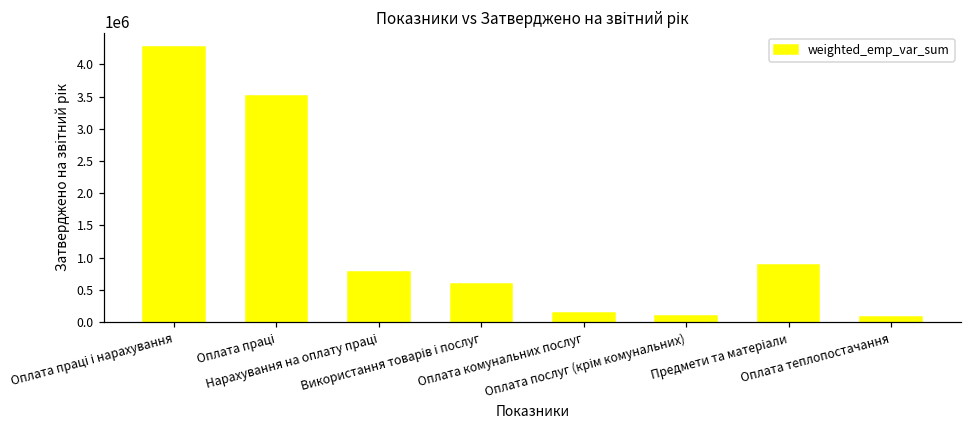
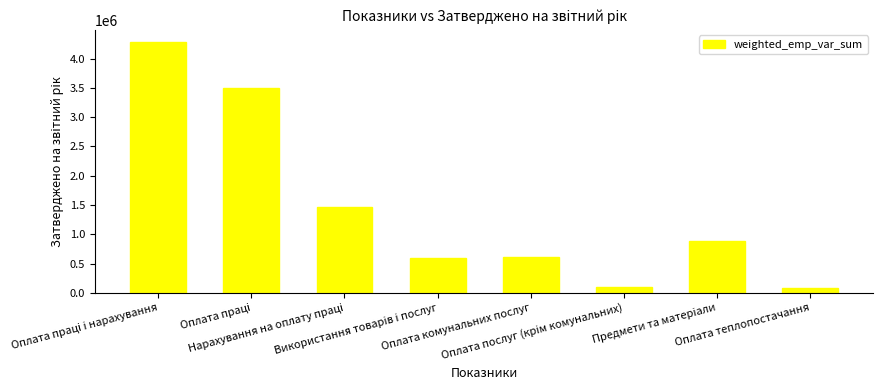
Нарахування на оплату праці: 800000 -> 1500000
Оплата комунальних послуг: 100000 -> 600000
